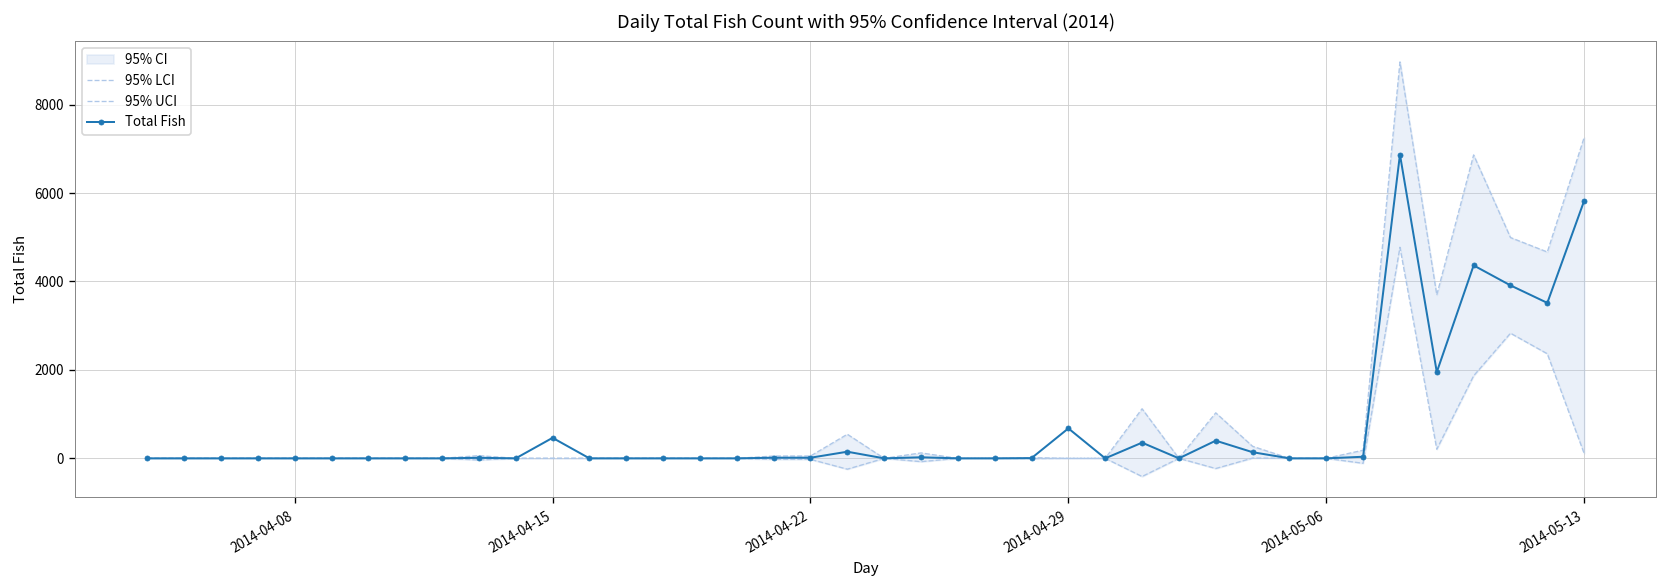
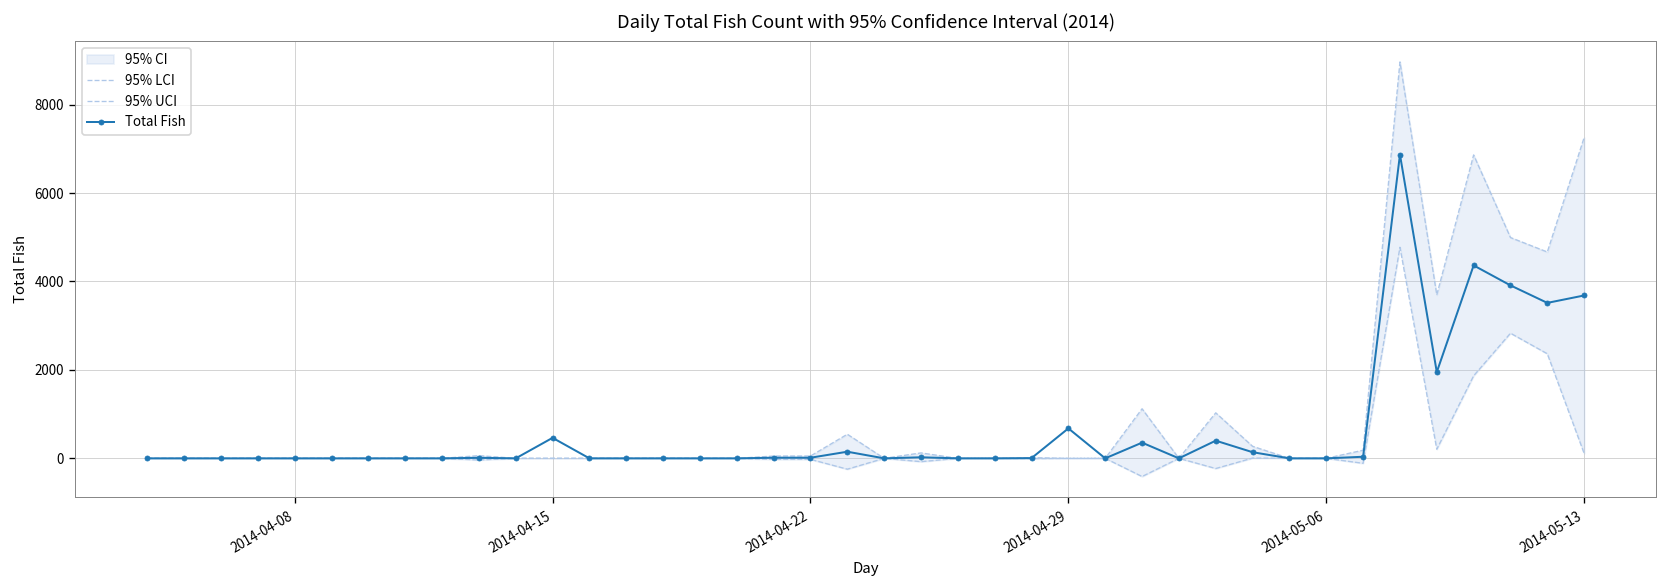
Total Fish, 2014-05-13: 5800 -> 3700
